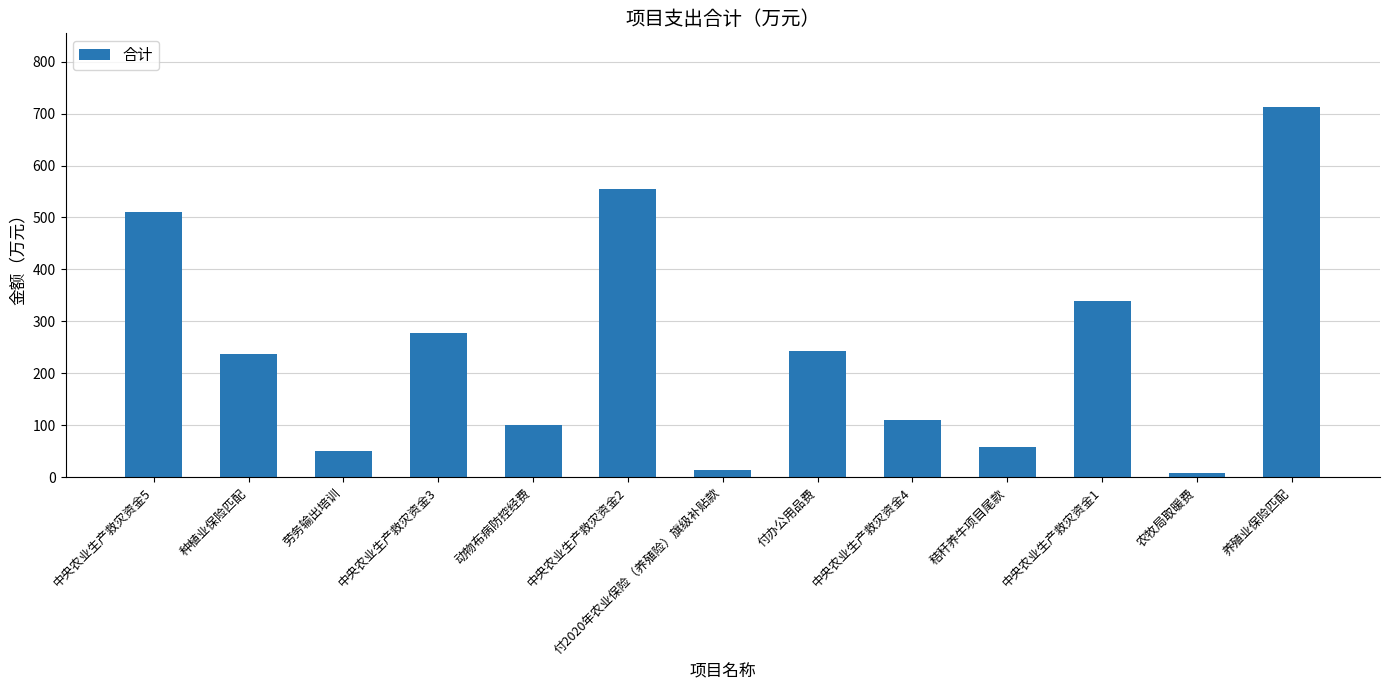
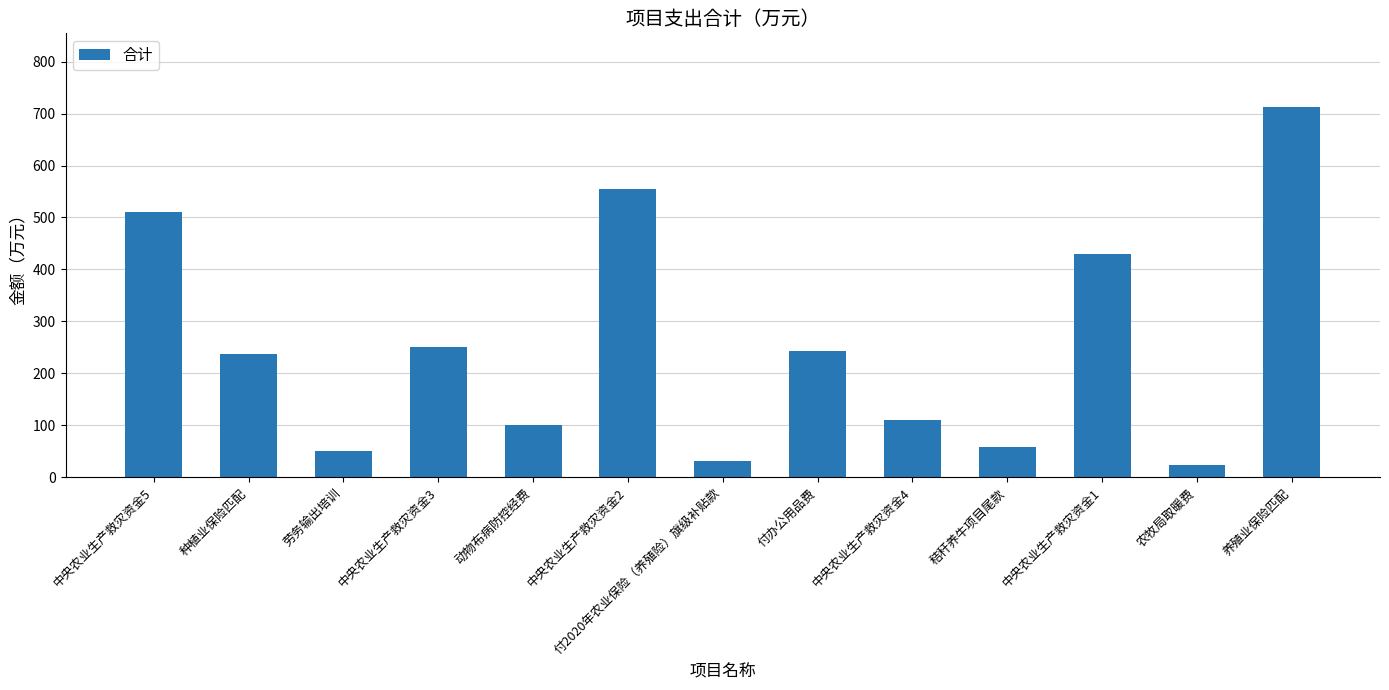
中央农业生产救灾资金3: 280 -> 250
付2020年农业保险（养殖险）旗级补贴款: 10 -> 30
中央农业生产救灾资金1: 340 -> 430
农牧局取暖费: 10 -> 20
